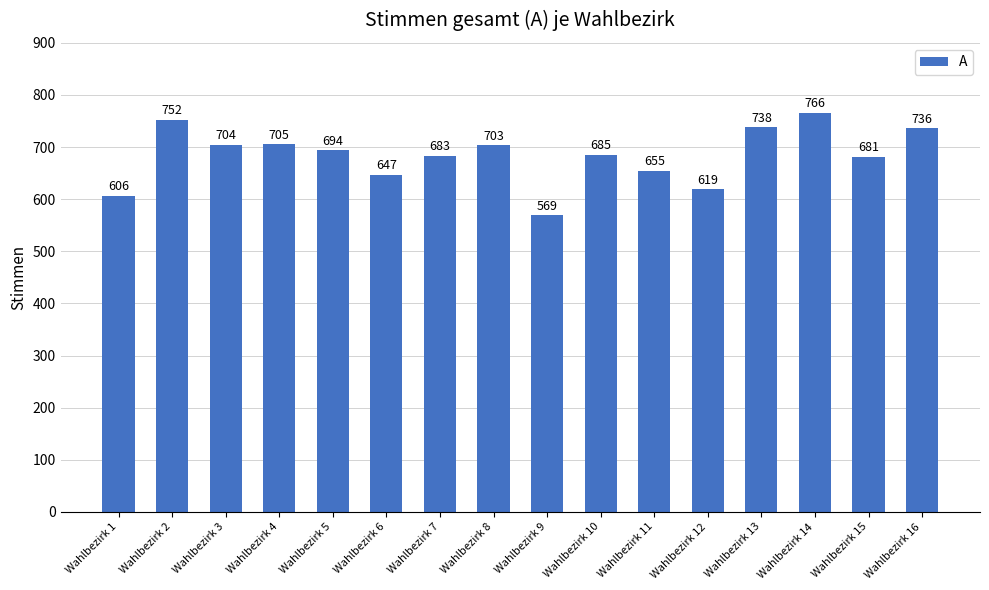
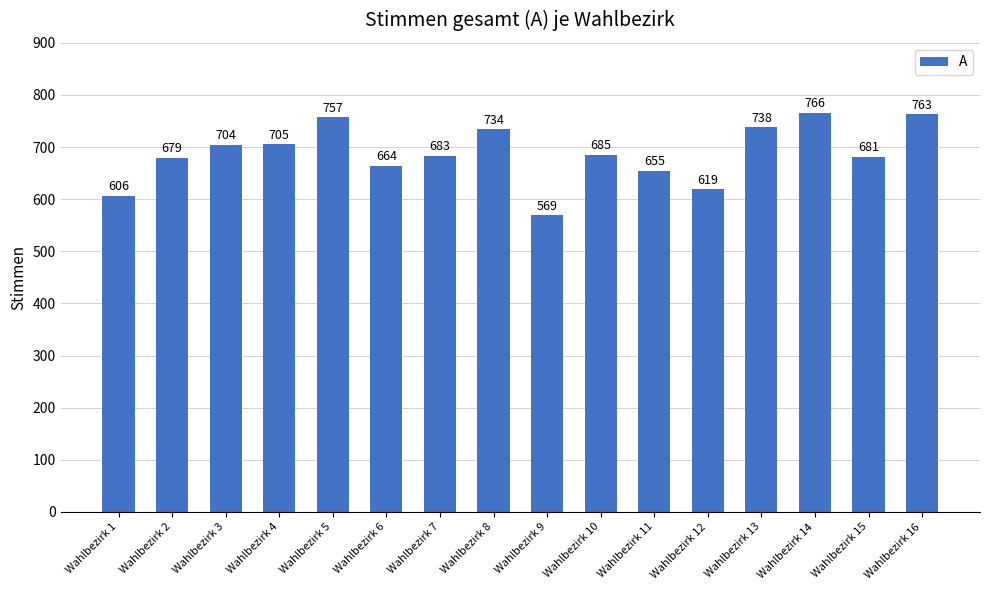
Wahlbezirk 2: 752 -> 679
Wahlbezirk 5: 694 -> 757
Wahlbezirk 6: 647 -> 664
Wahlbezirk 8: 703 -> 734
Wahlbezirk 16: 736 -> 763
